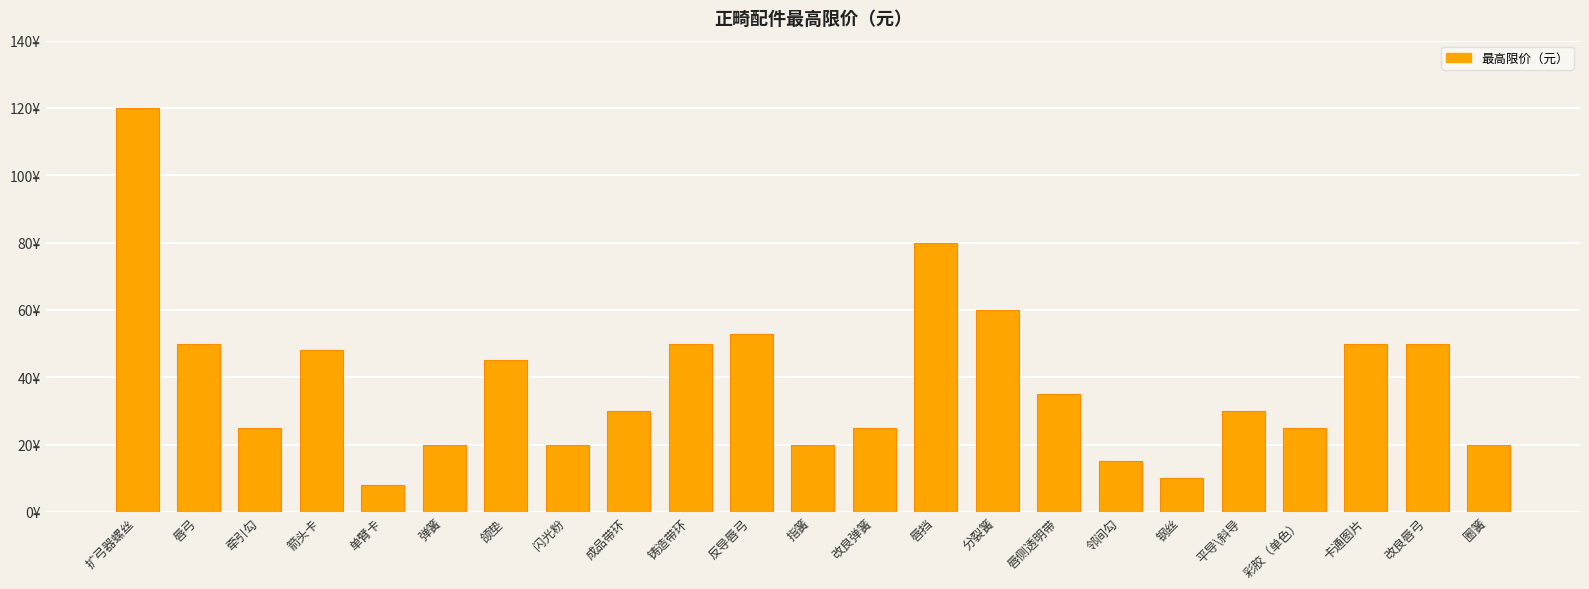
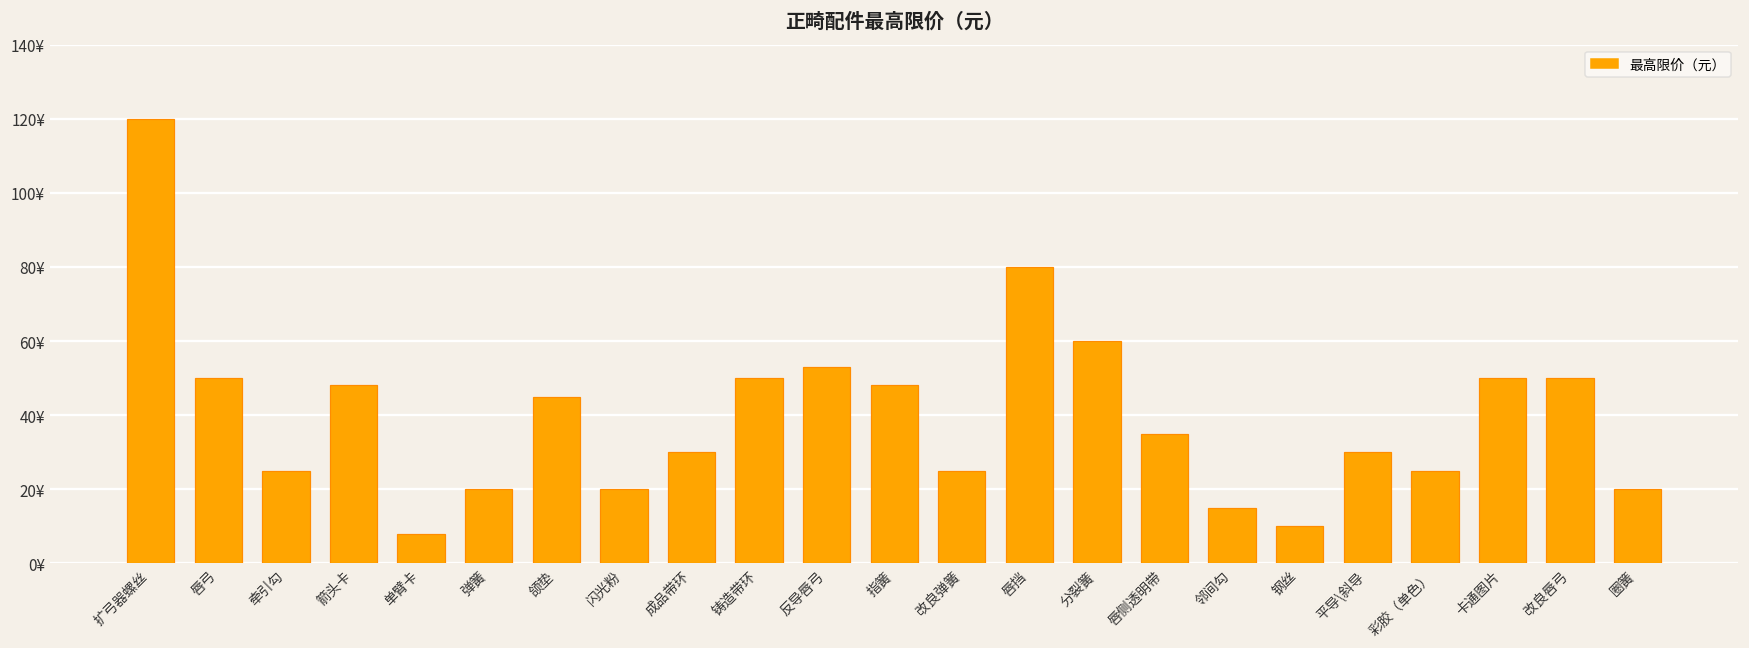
指簧: 20¥ -> 48¥
